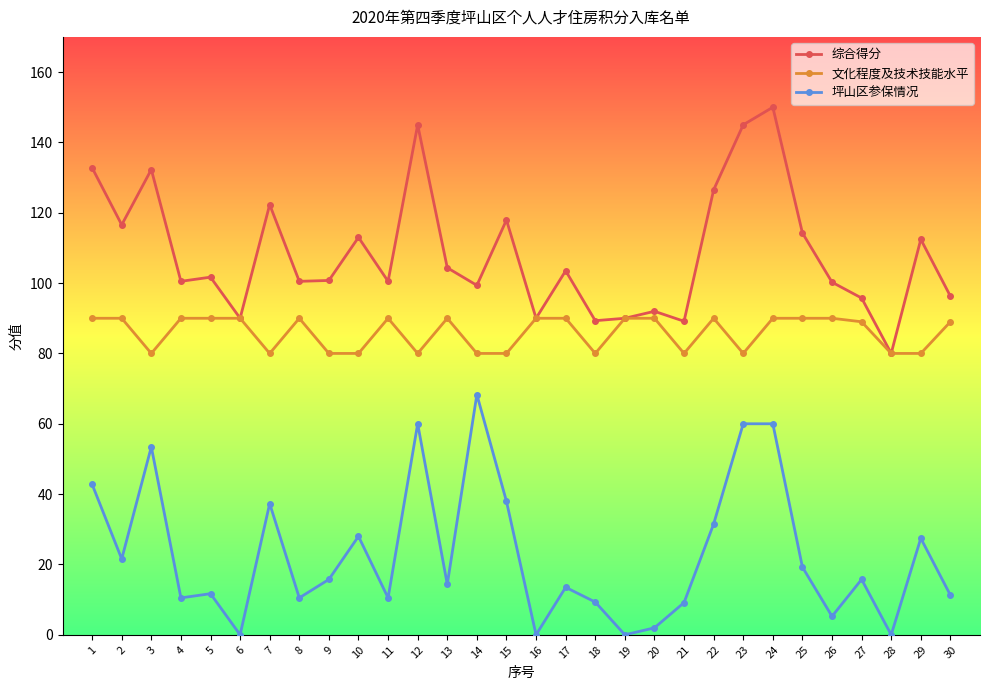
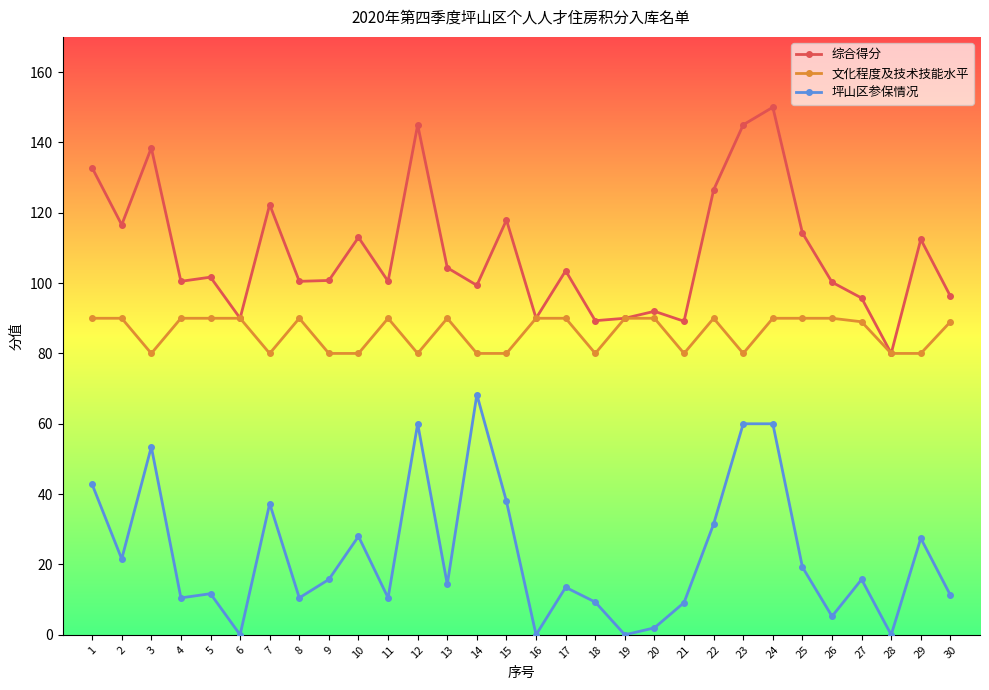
综合得分, 3: 132 -> 138
